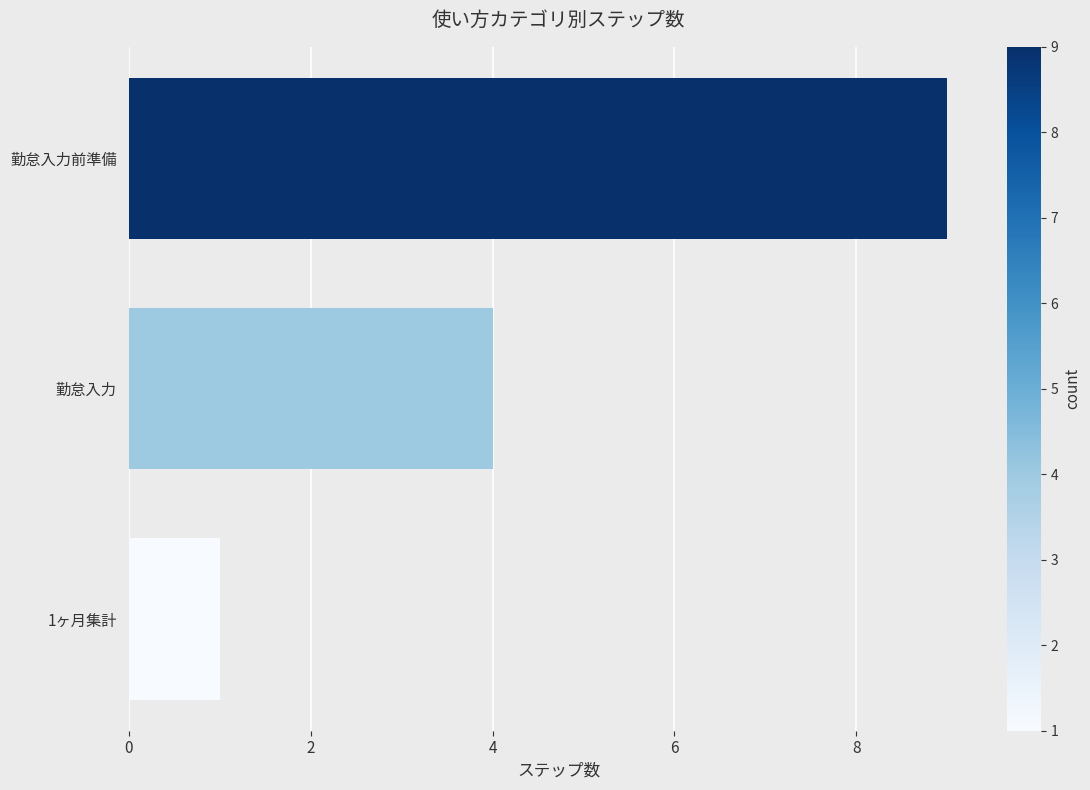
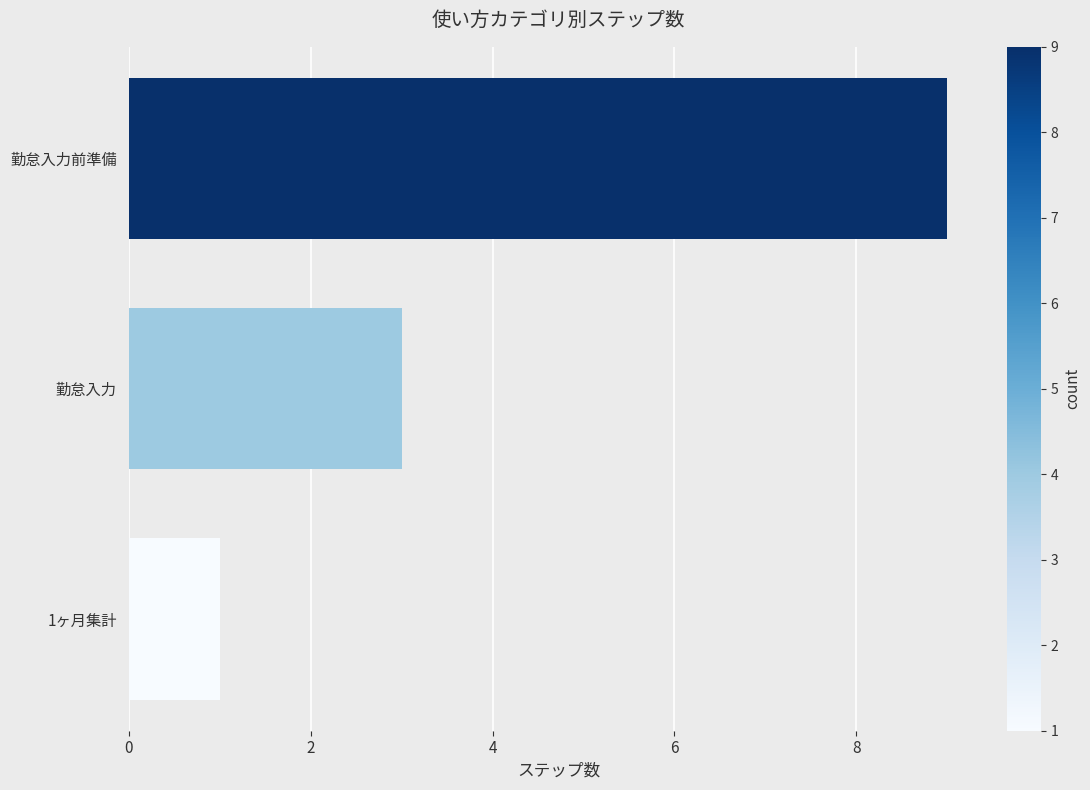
勤怠入力: 4 -> 3
